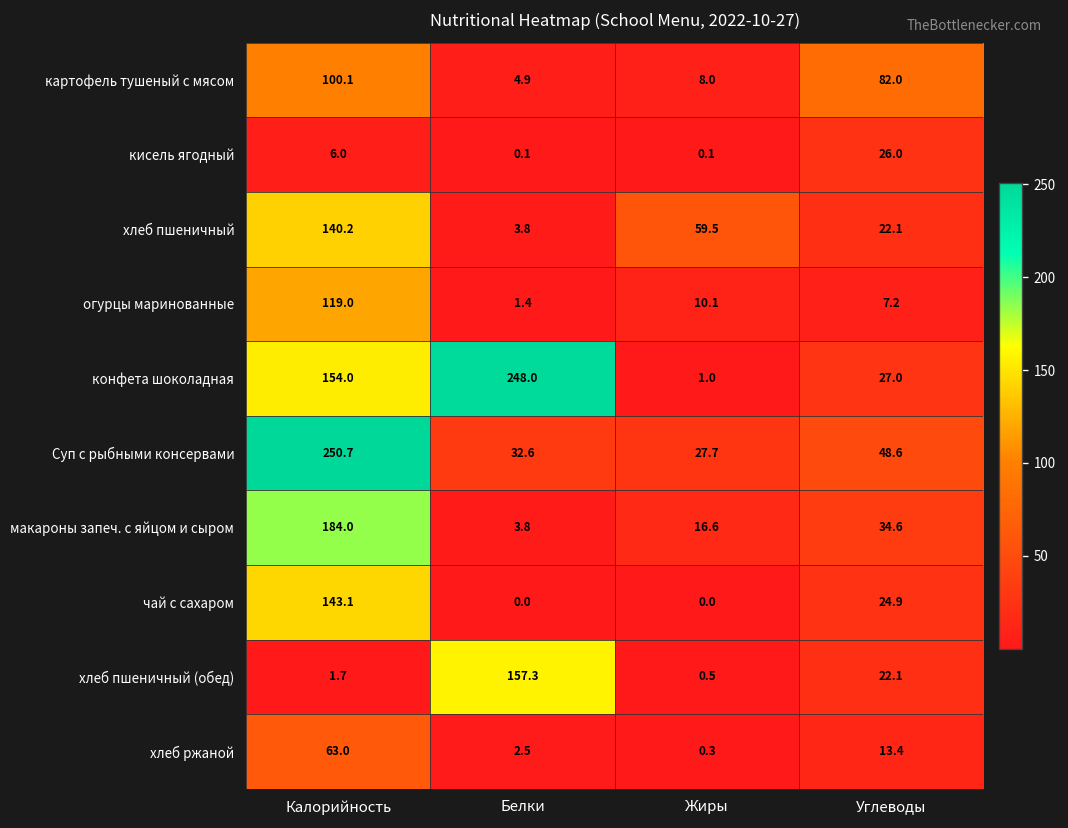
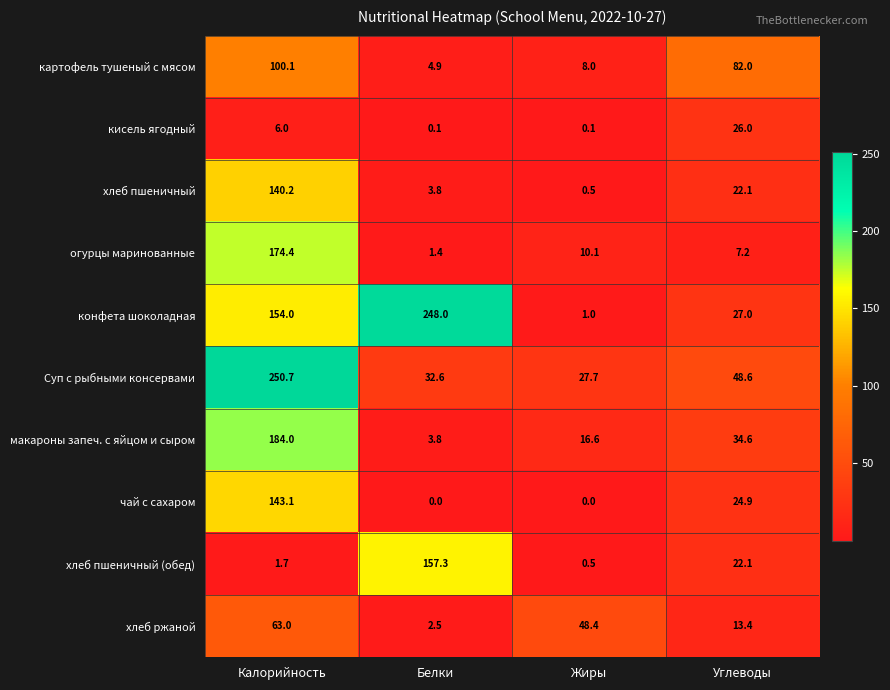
хлеб пшеничный, Жиры: 59.5 -> 0.5
огурцы маринованные, Калорийность: 119.0 -> 174.4
хлеб ржаной, Жиры: 0.3 -> 48.4
